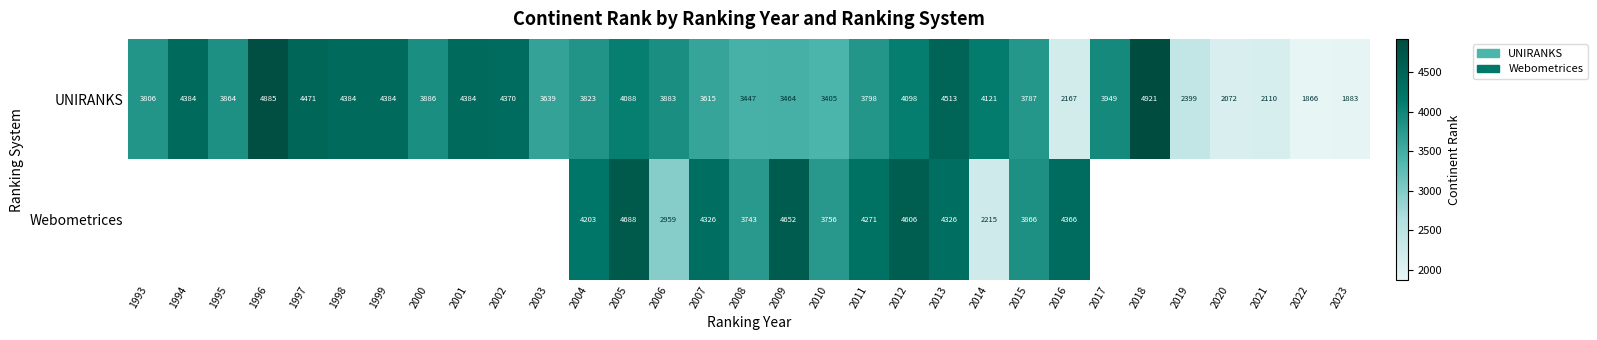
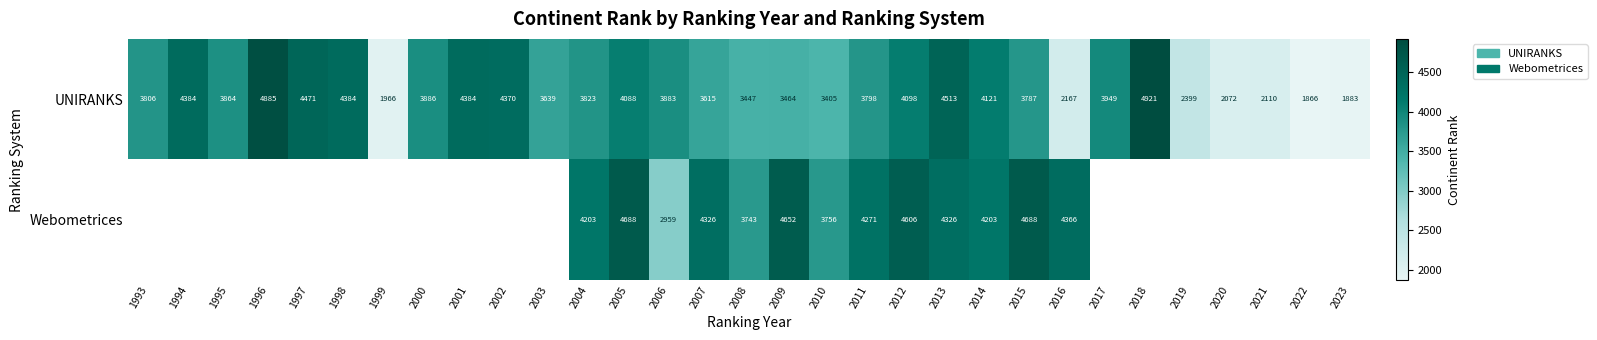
UNIRANKS, 1999: 4384 -> 1966
Webometrices, 2014: 2215 -> 4203
Webometrices, 2015: 3866 -> 4688
